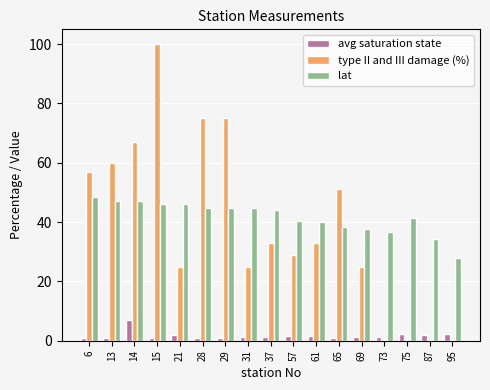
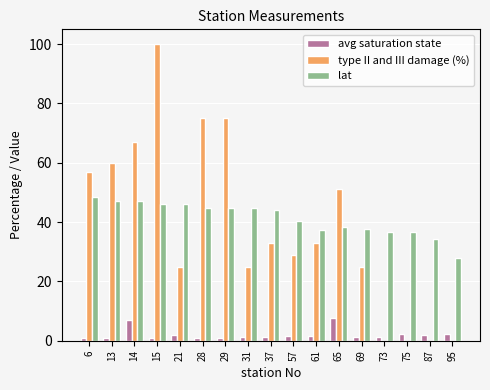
lat, 61: 40 -> 37
avg saturation state, 65: 1 -> 8
lat, 75: 41 -> 37
